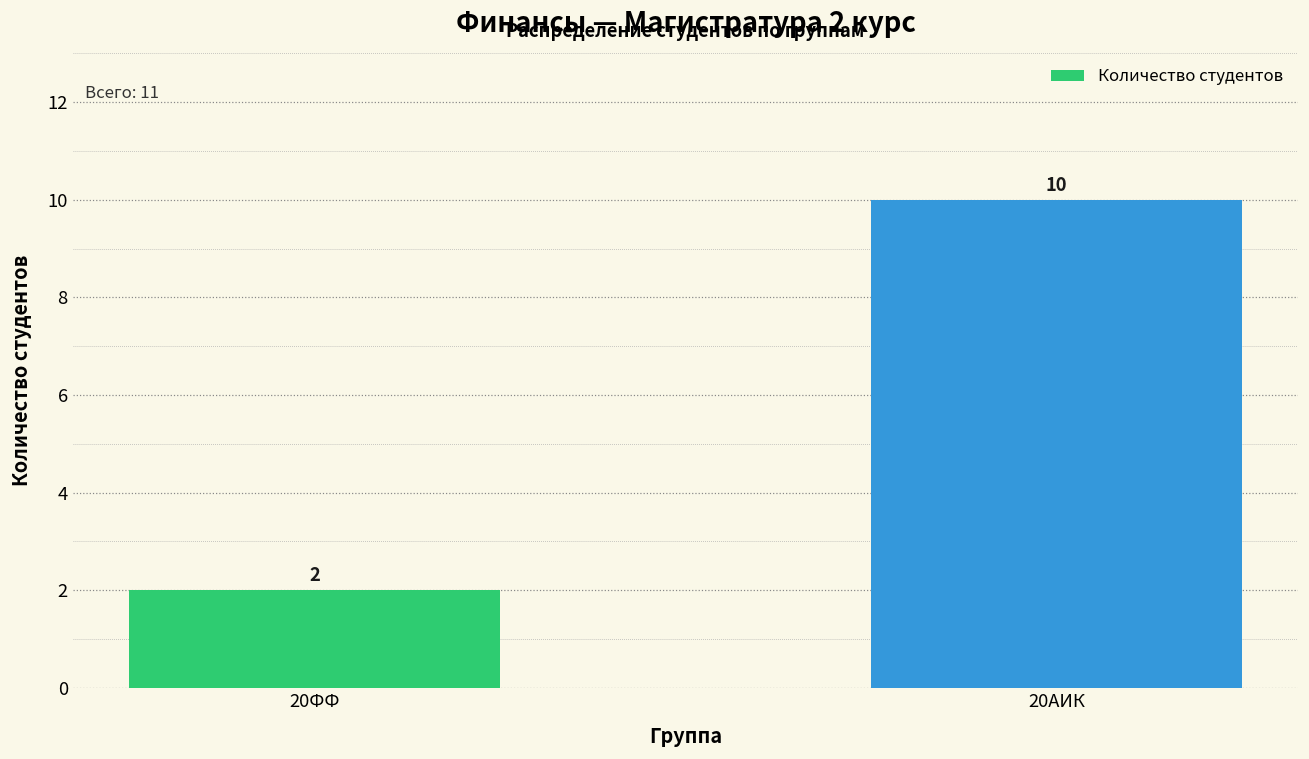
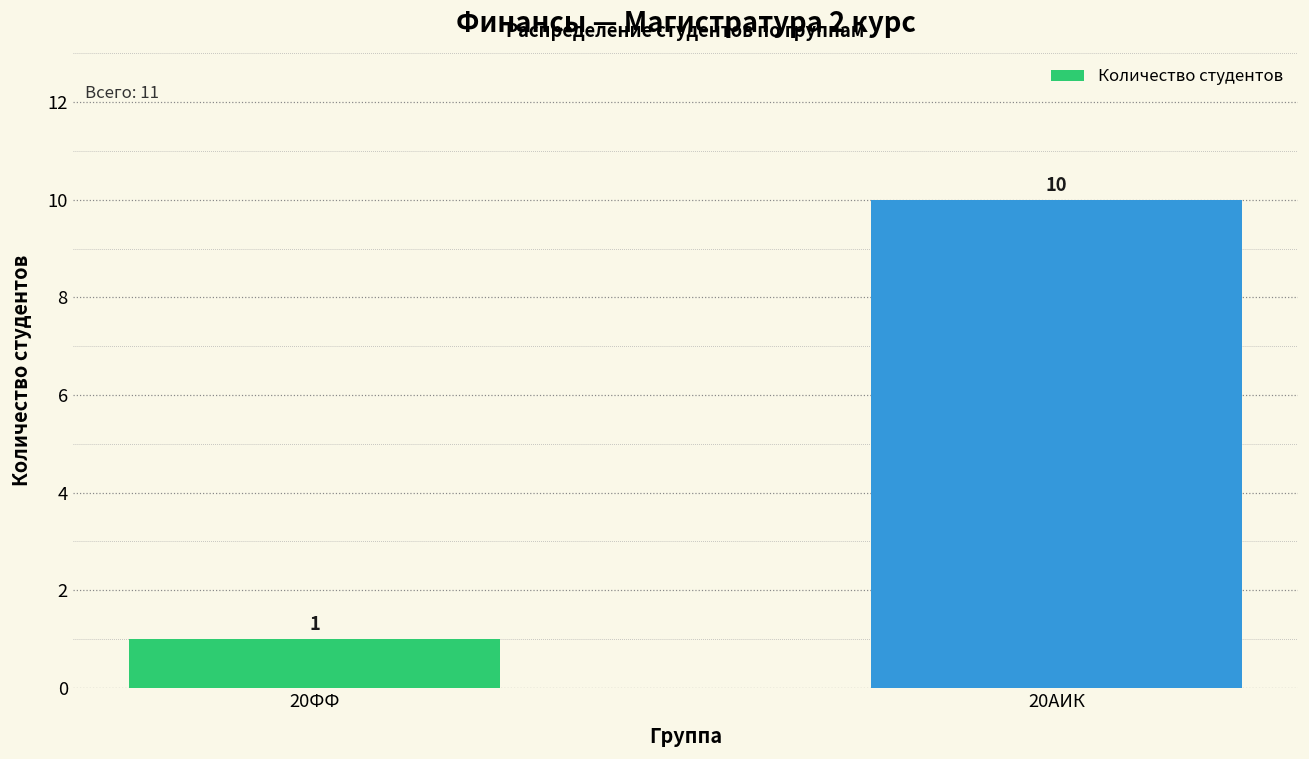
20ФФ: 2 -> 1
